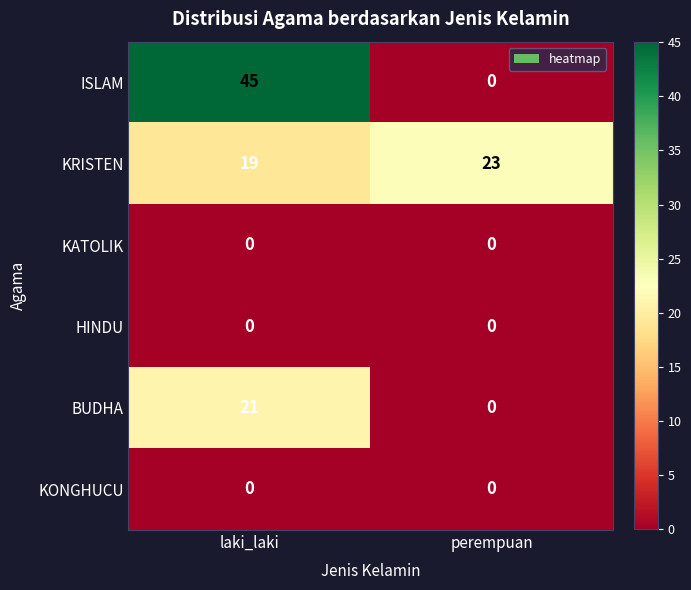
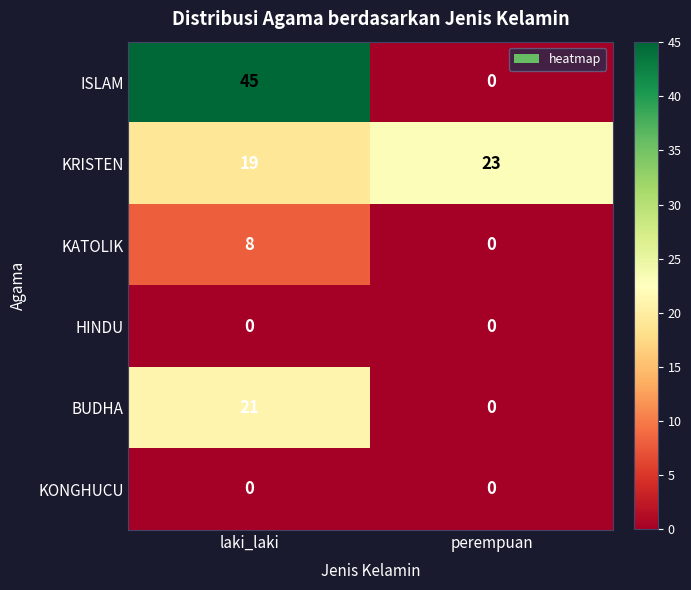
KATOLIK, laki_laki: 0 -> 8
